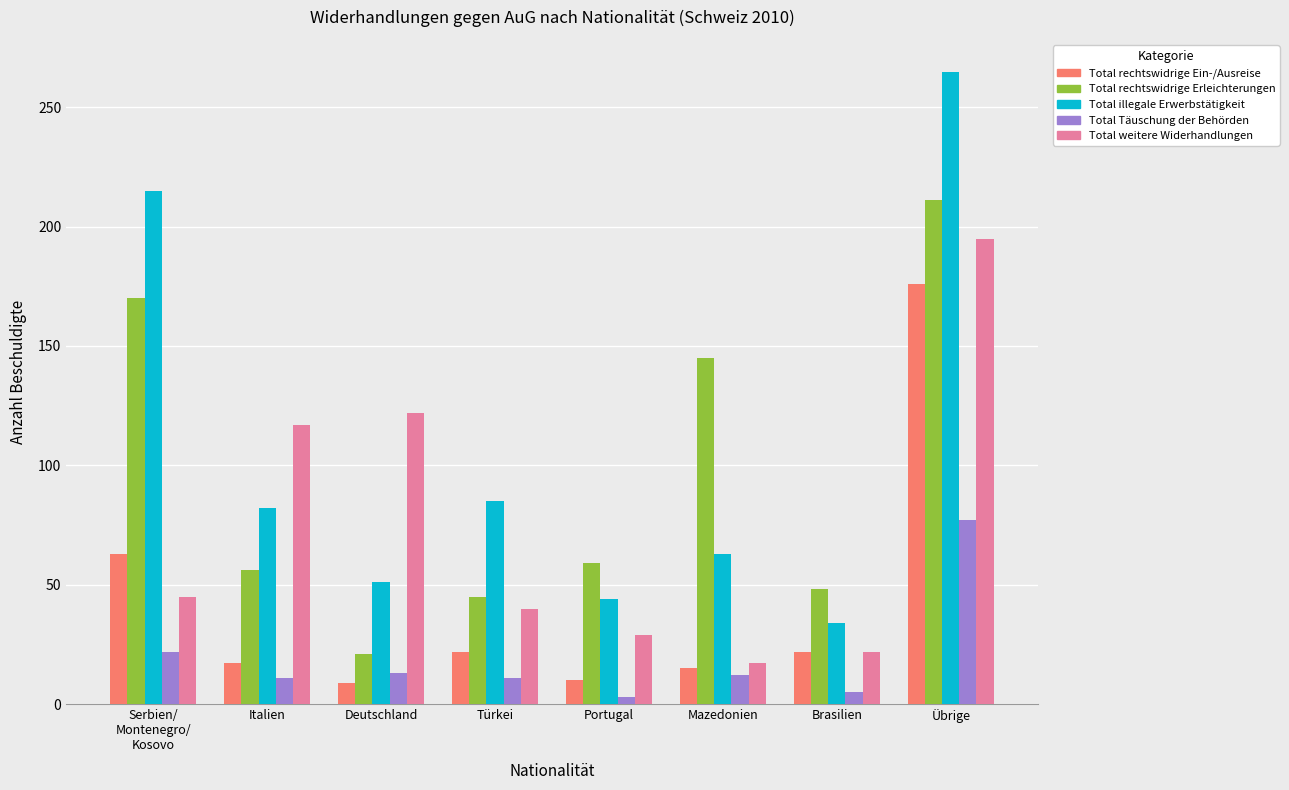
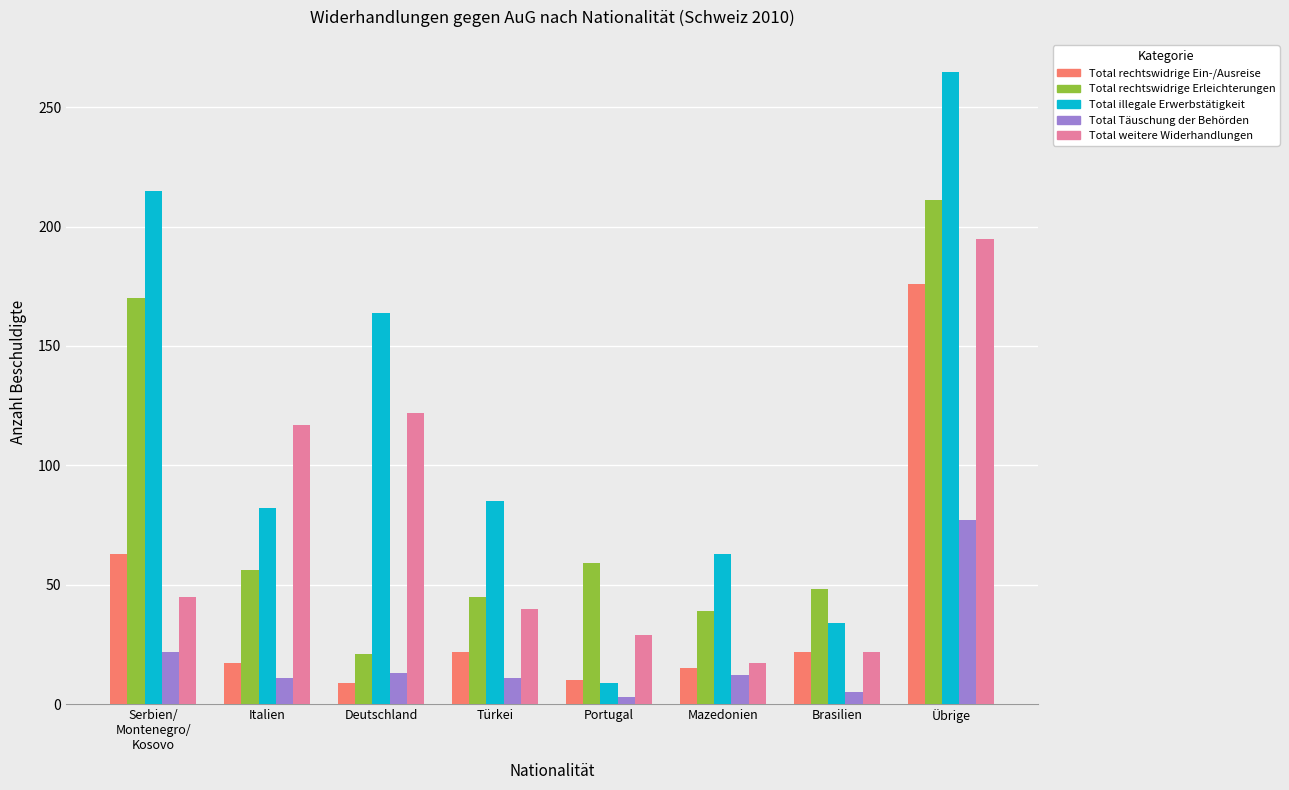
Total illegale Erwerbstätigkeit, Deutschland: 51 -> 164
Total illegale Erwerbstätigkeit, Portugal: 44 -> 9
Total rechtswidrige Erleichterungen, Mazedonien: 145 -> 39
